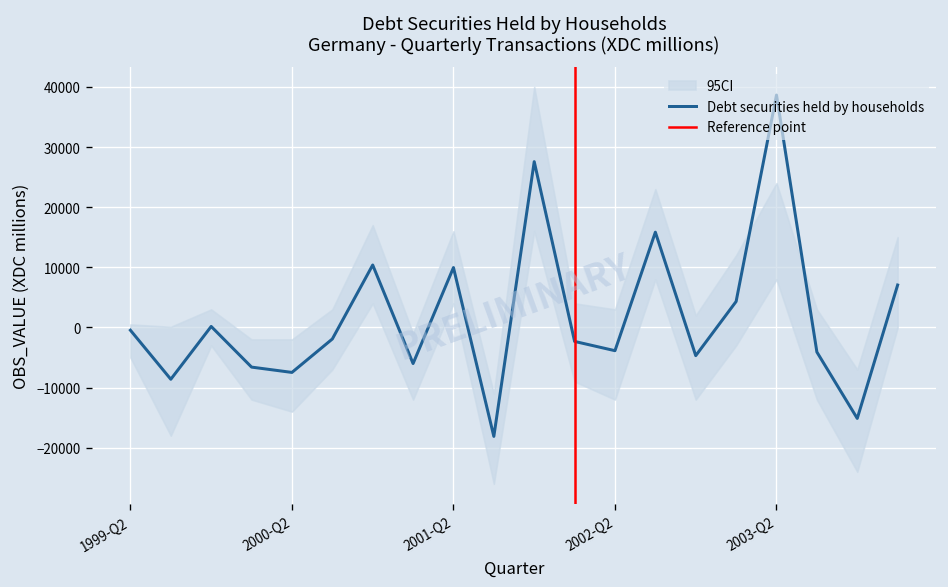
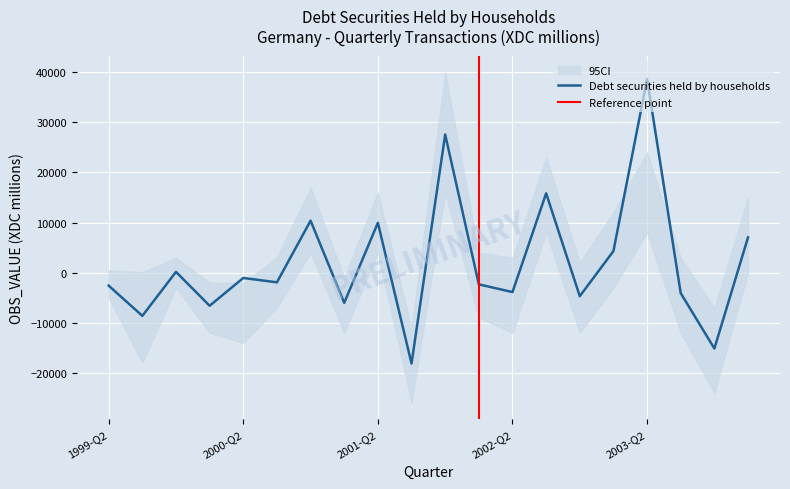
Debt securities held by households, 1999-Q2: 0 -> -3000
Debt securities held by households, 2000-Q2: -7000 -> -1000
